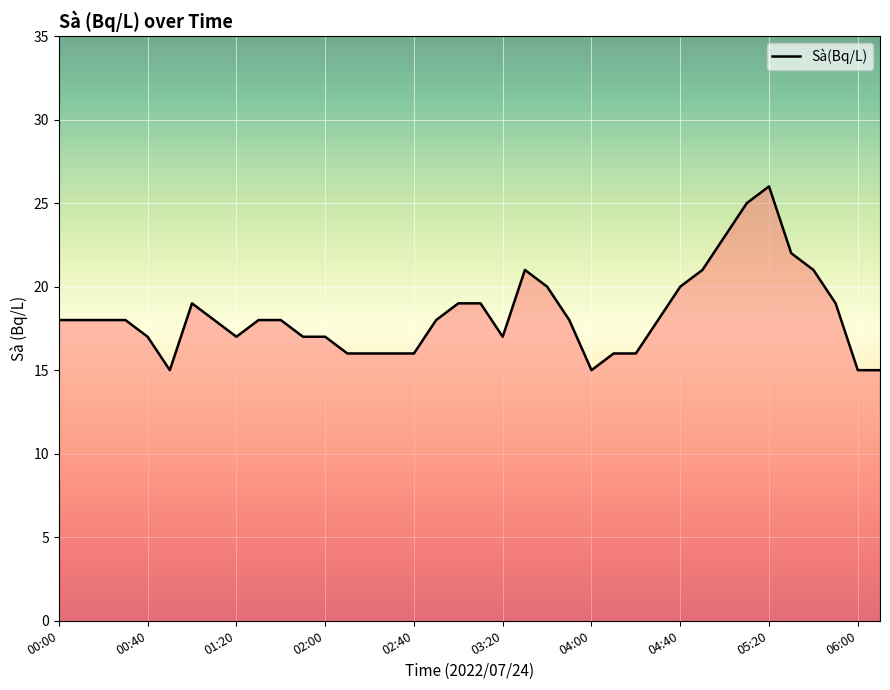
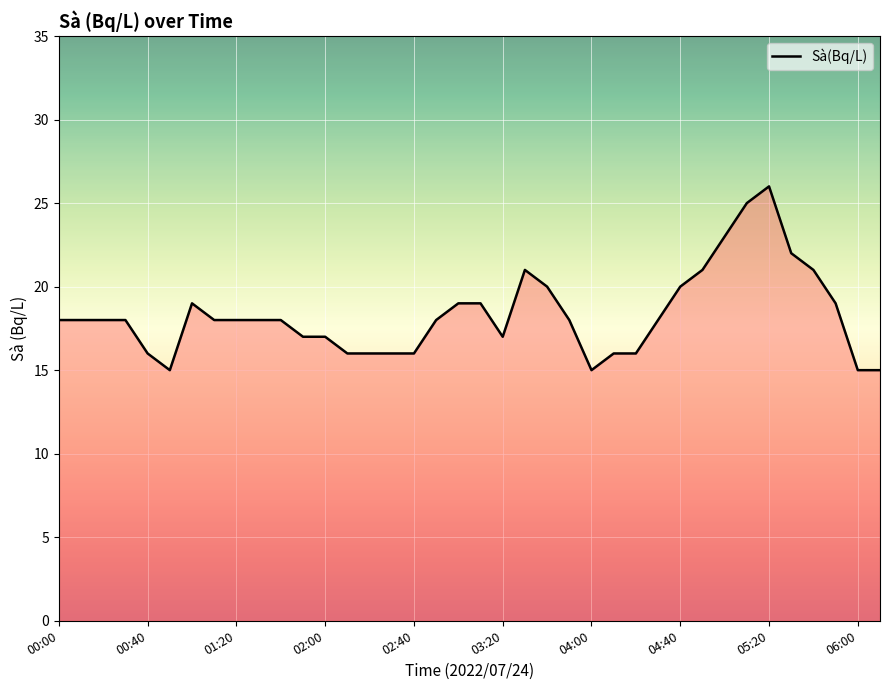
00:40: 17 -> 16
01:20: 17 -> 18
